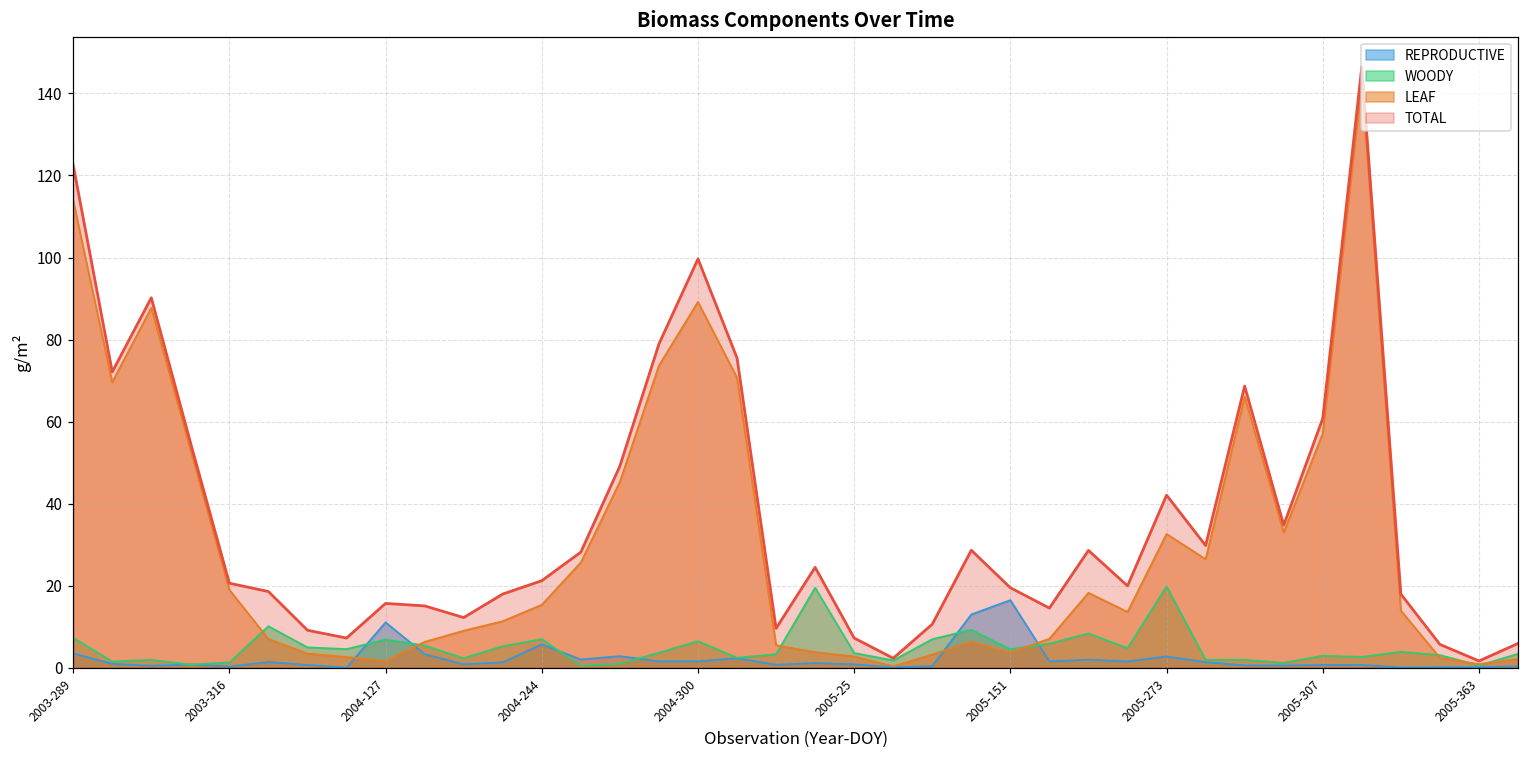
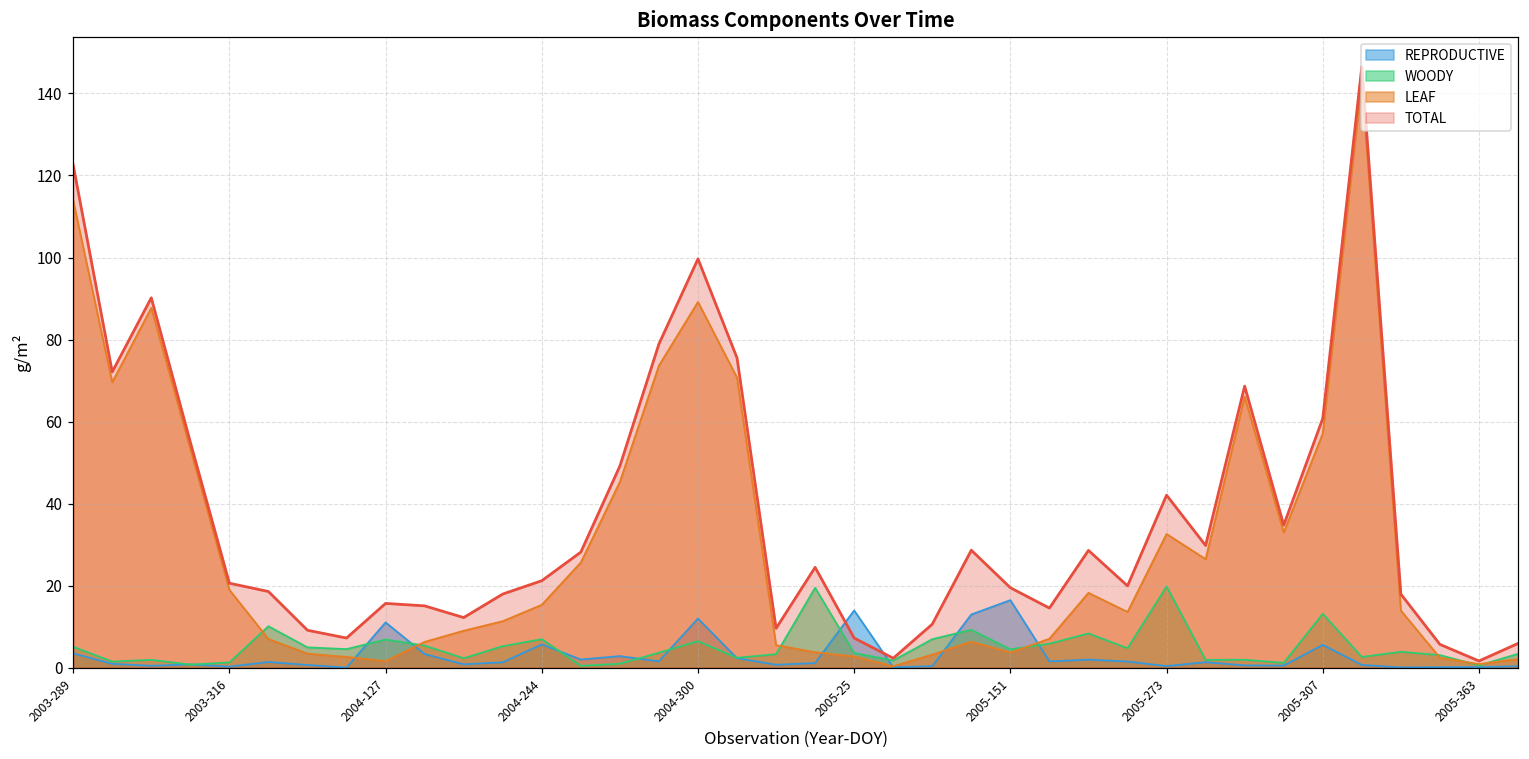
WOODY, 2003-289: 7 -> 5
REPRODUCTIVE, 2004-300: 2 -> 12
REPRODUCTIVE, 2005-25: 1 -> 14
REPRODUCTIVE, 2005-273: 3 -> 0
REPRODUCTIVE, 2005-307: 1 -> 6
WOODY, 2005-307: 3 -> 13
